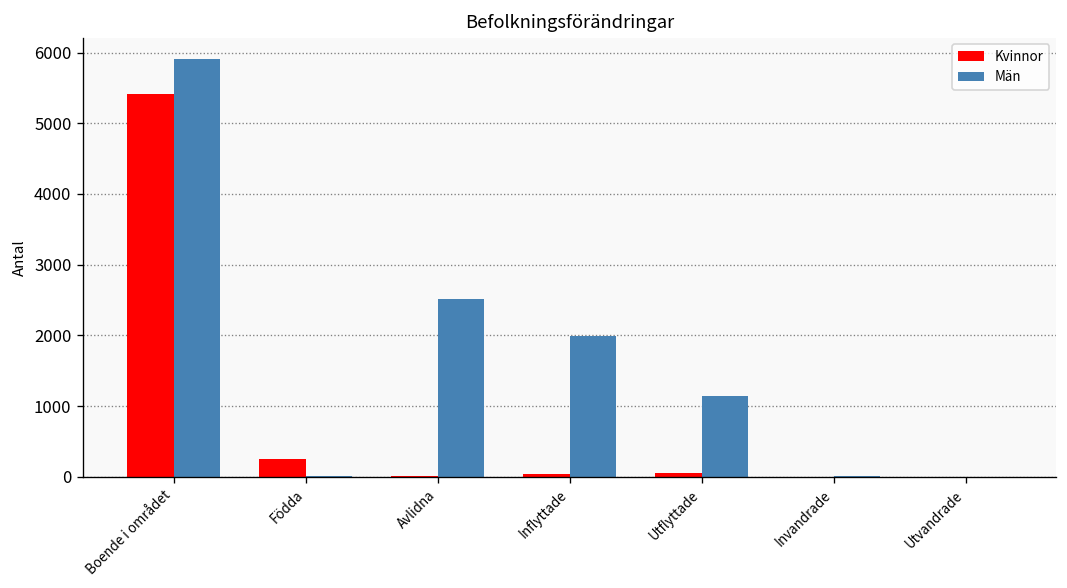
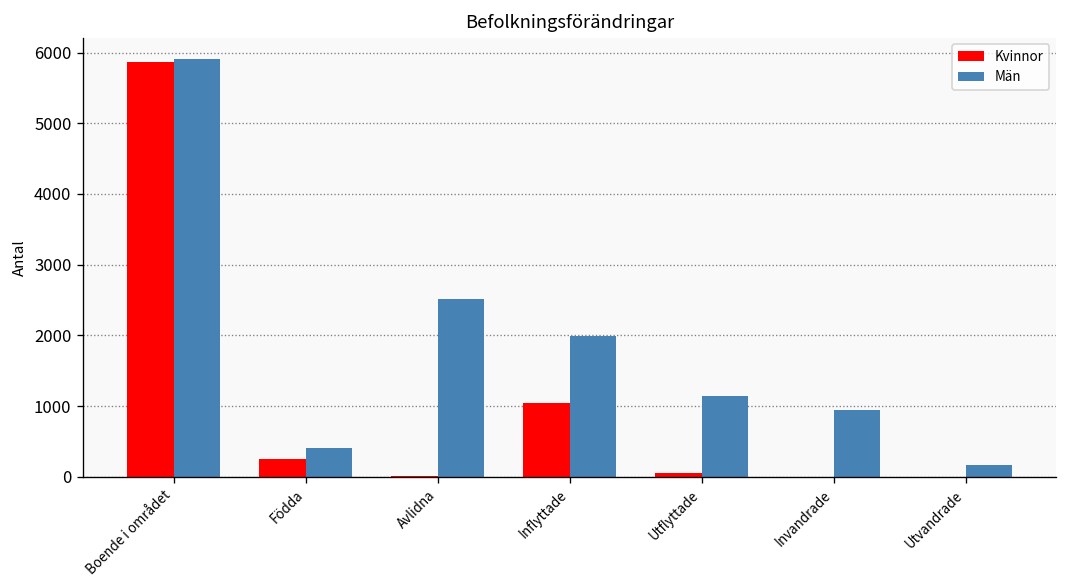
Kvinnor, Boende i området: 5400 -> 5900
Män, Födda: 0 -> 400
Kvinnor, Inflyttade: 0 -> 1000
Män, Invandrade: 0 -> 900
Män, Utvandrade: 0 -> 200
